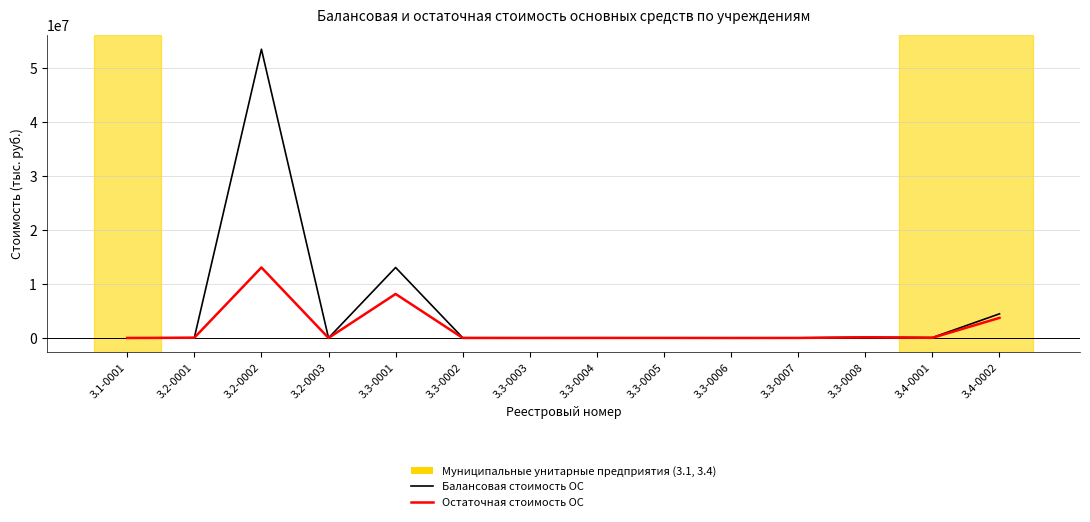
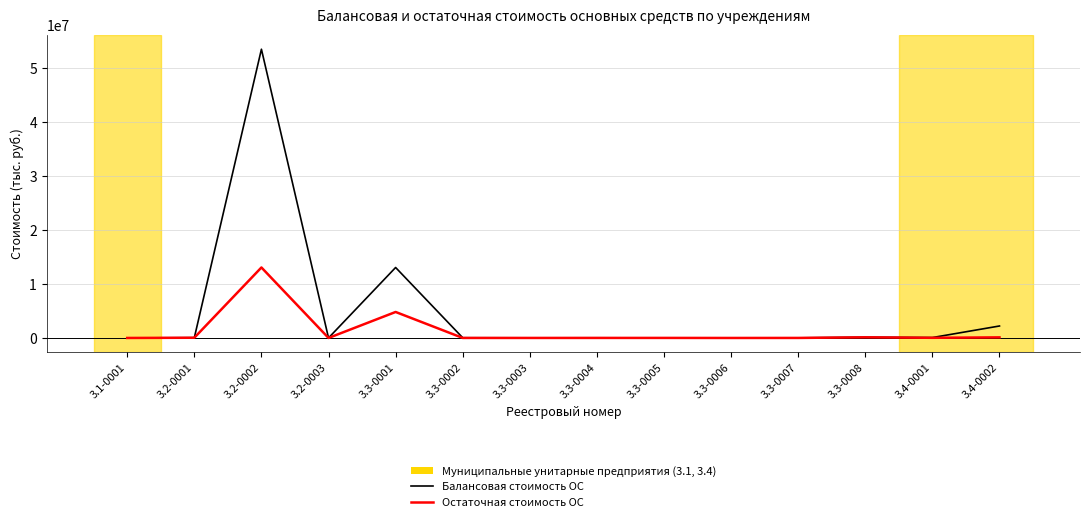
Остаточная стоимость ОС, 3.3-0001: 8000000 -> 5000000
Балансовая стоимость ОС, 3.4-0002: 4000000 -> 2000000
Остаточная стоимость ОС, 3.4-0002: 4000000 -> 0
